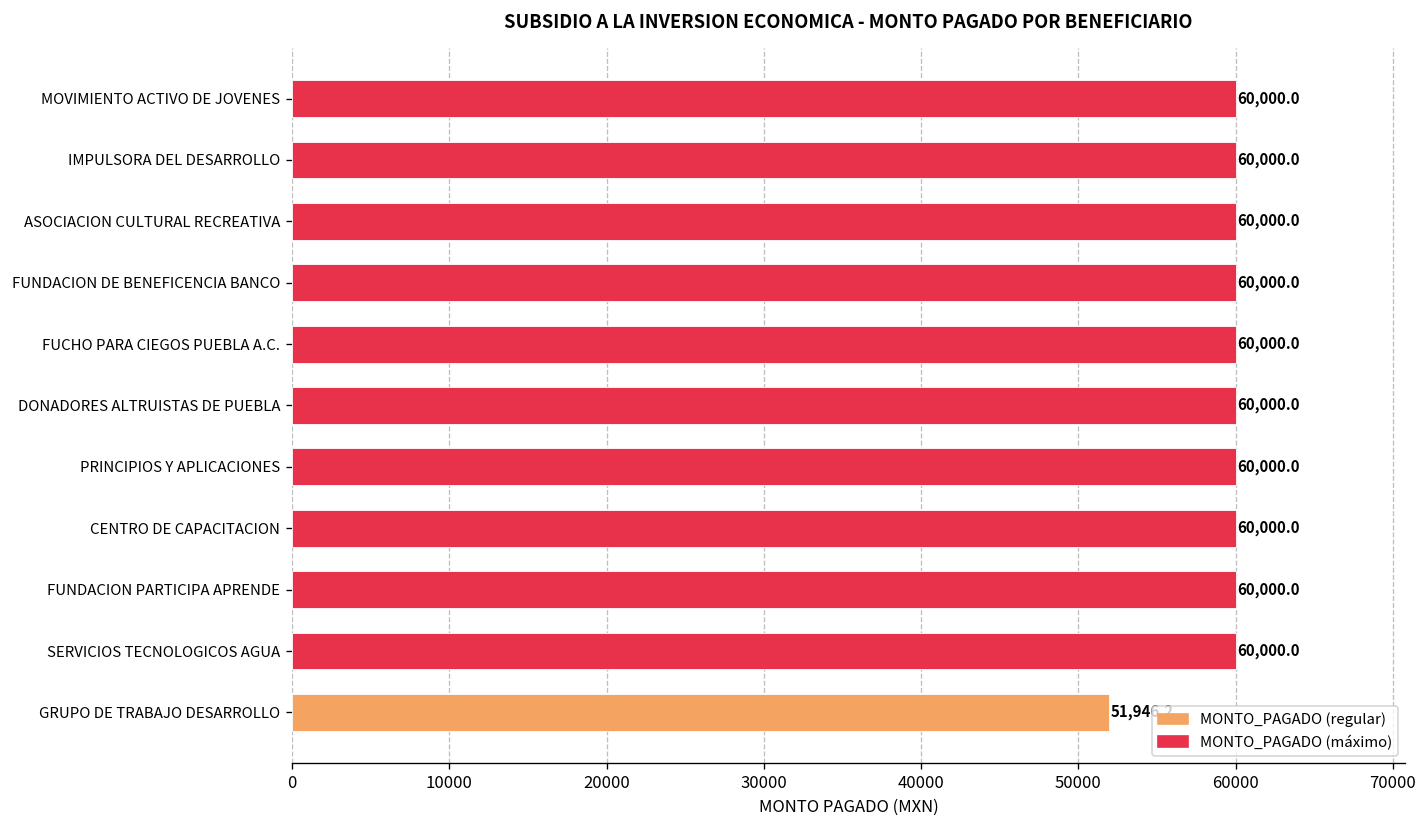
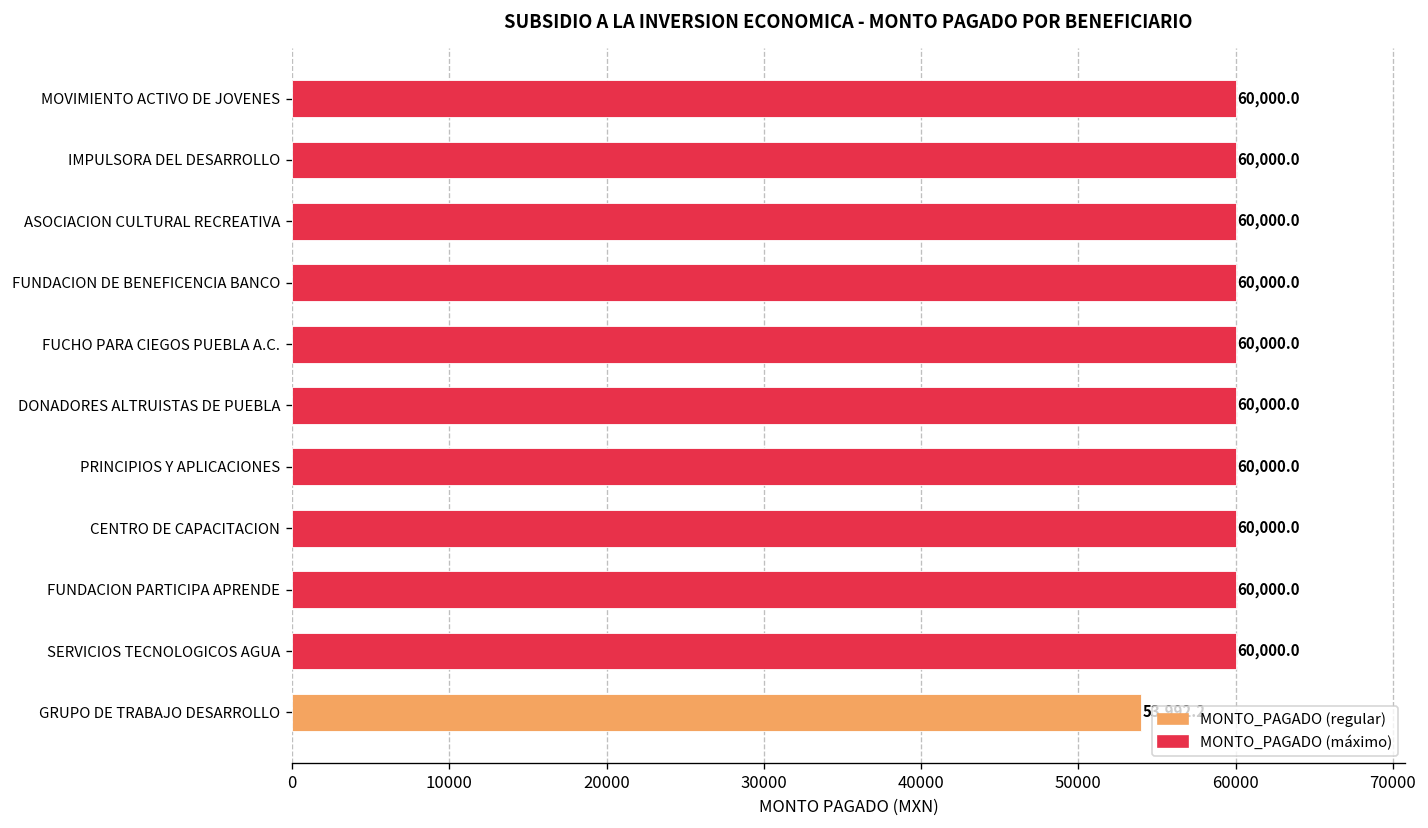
GRUPO DE TRABAJO DESARROLLO: 51900 -> 54000
